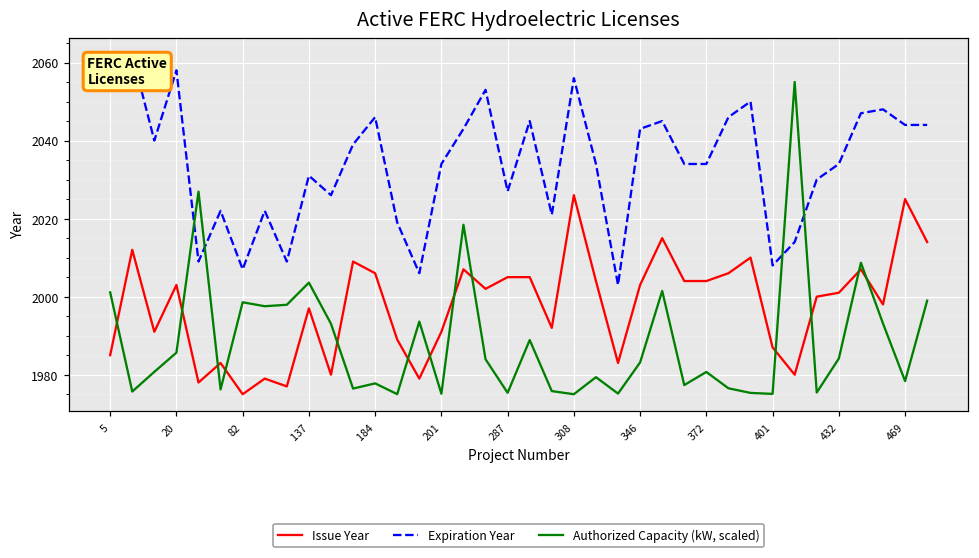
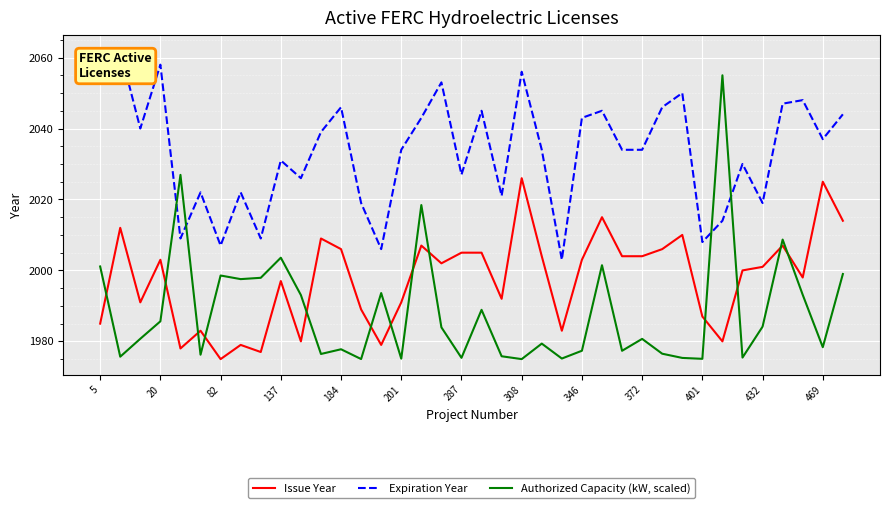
Authorized Capacity (kW, scaled), 346: 1983 -> 1977
Expiration Year, 432: 2034 -> 2019
Expiration Year, 469: 2044 -> 2037
